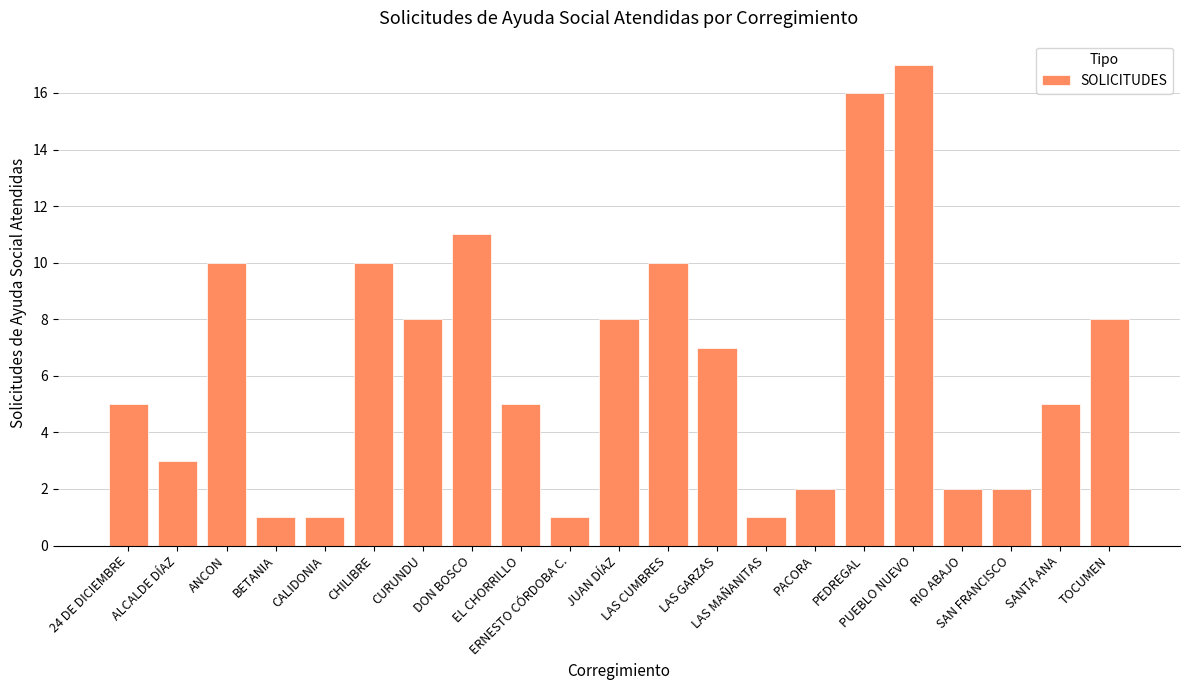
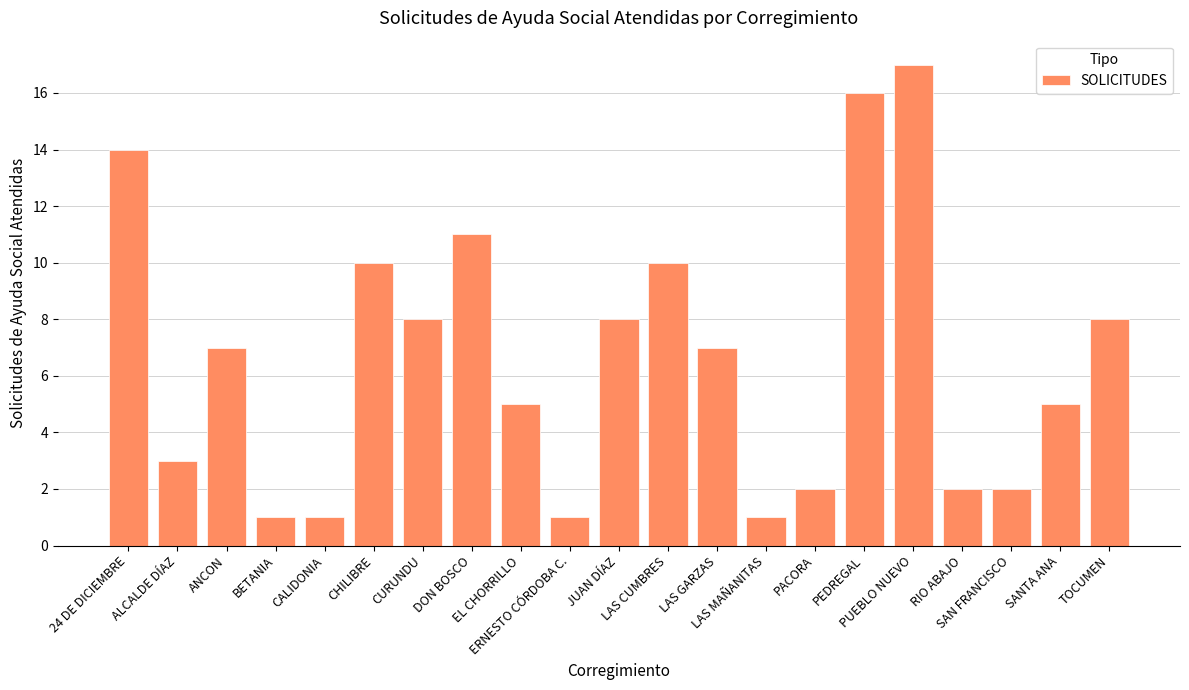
24 DE DICIEMBRE: 5 -> 14
ANCON: 10 -> 7
